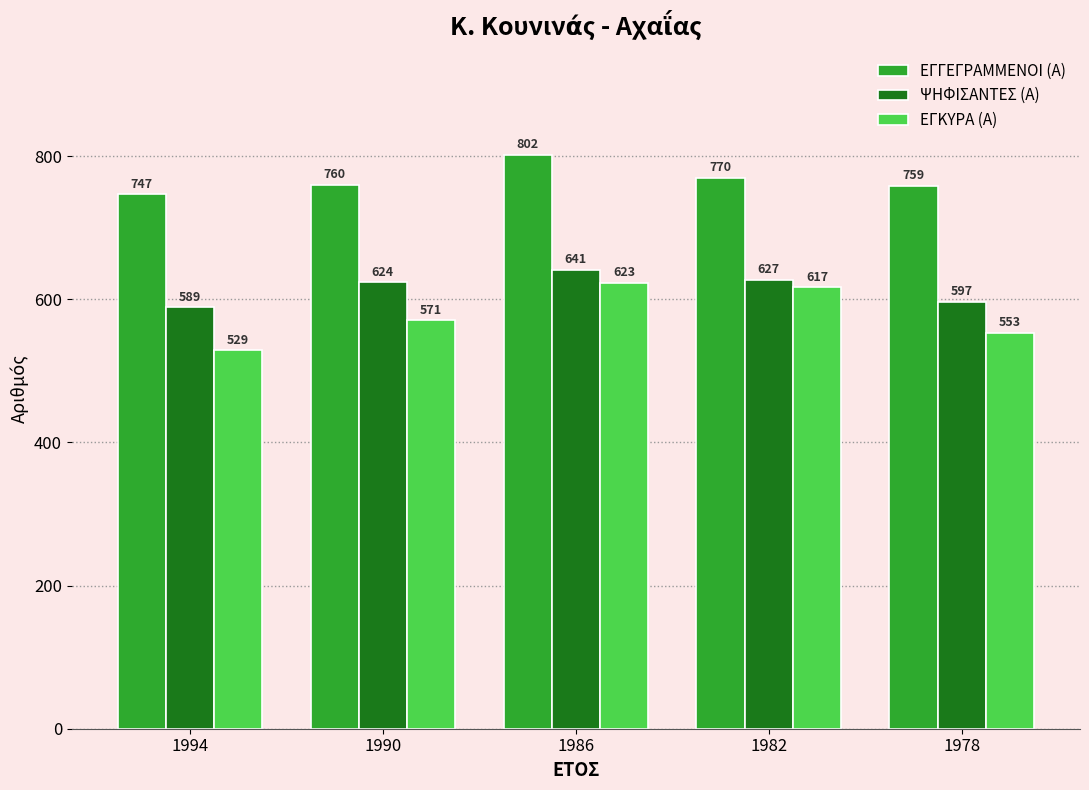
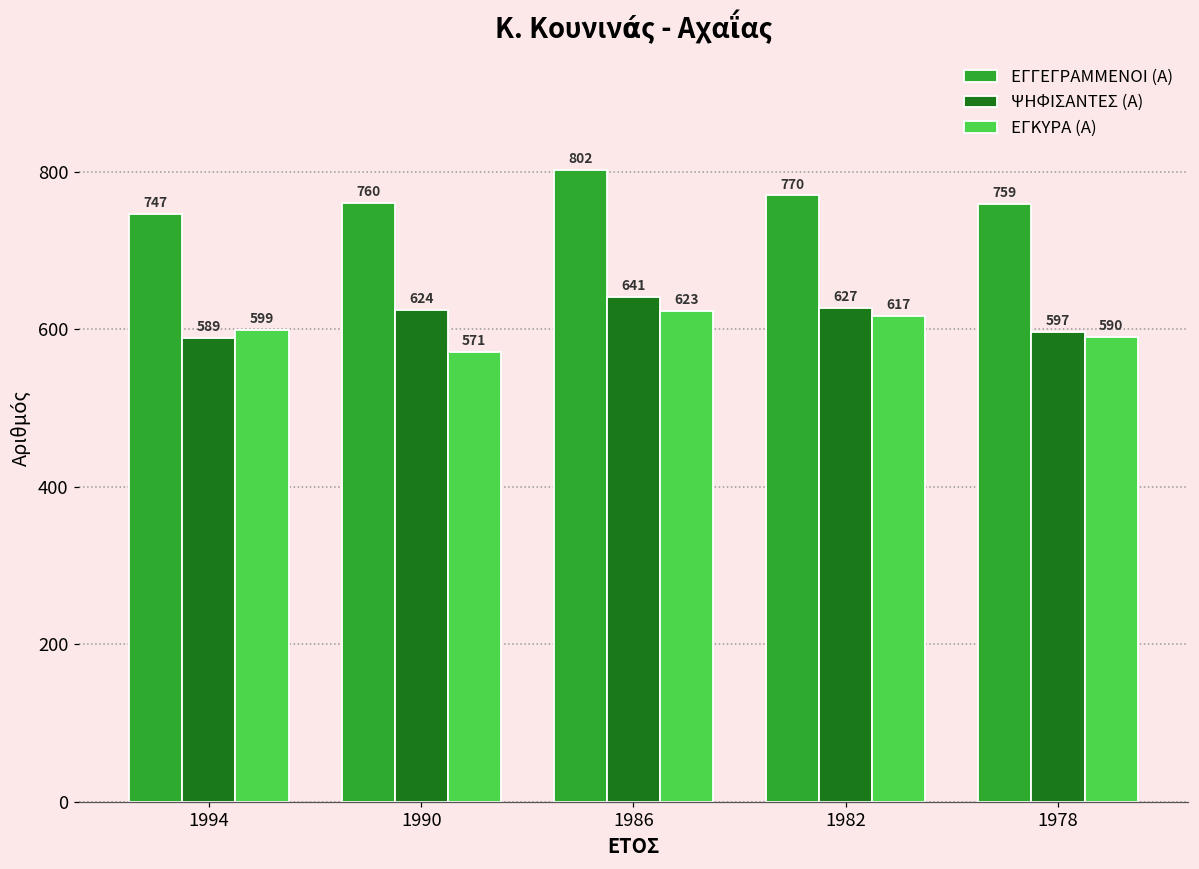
ΕΓΚΥΡΑ (Α), 1994: 529 -> 599
ΕΓΚΥΡΑ (Α), 1978: 553 -> 590
